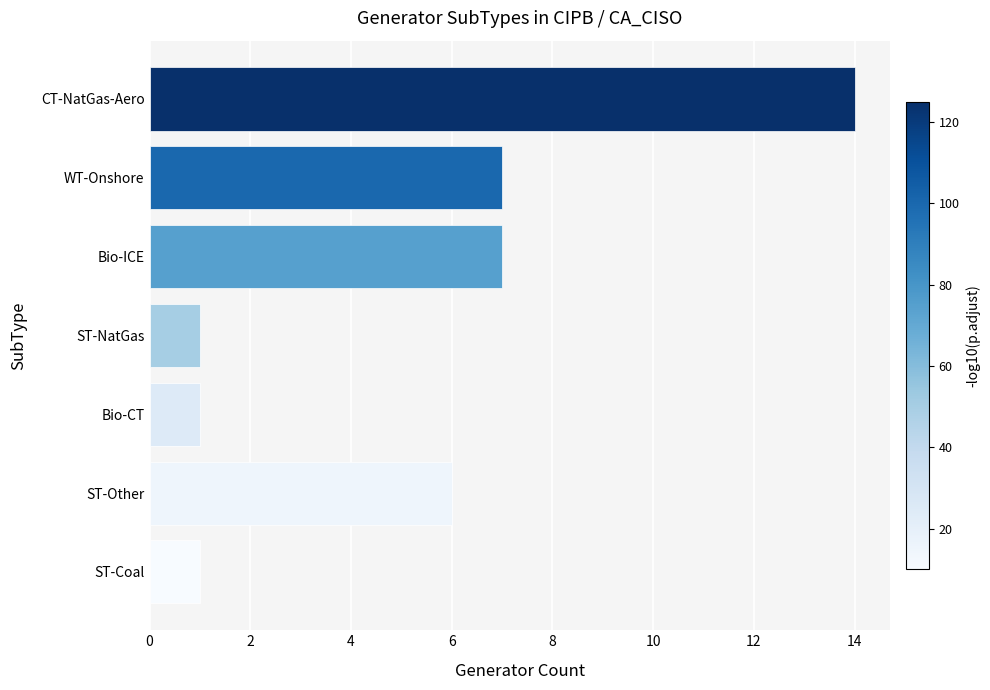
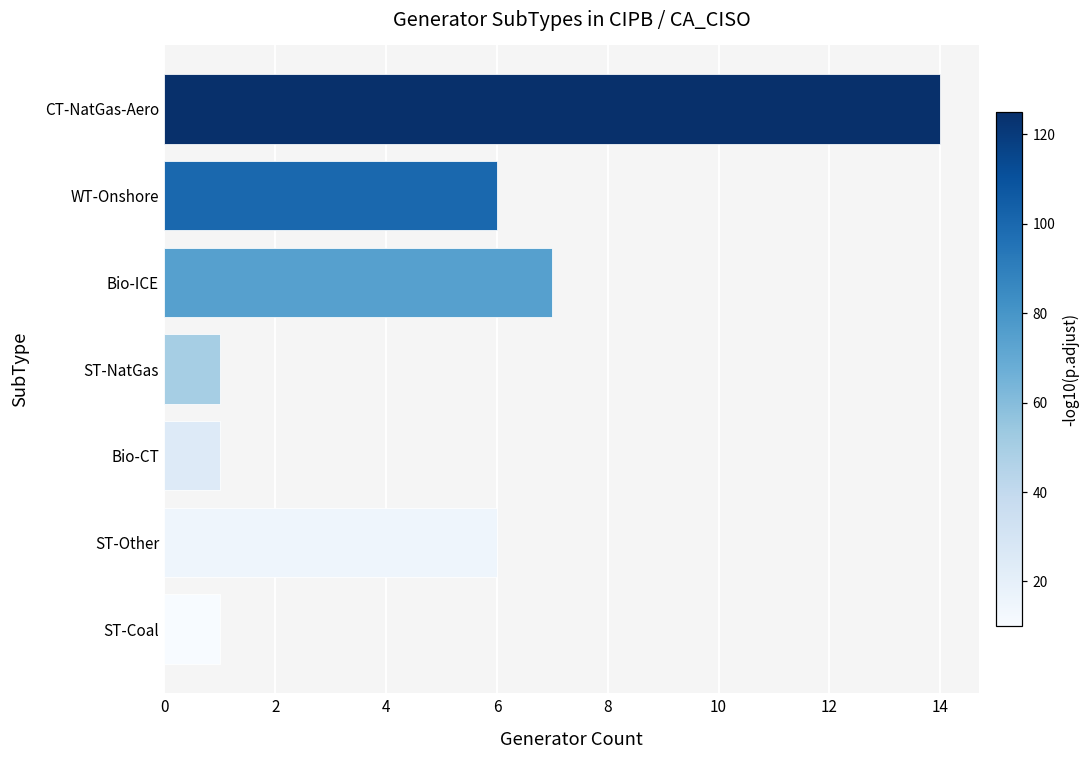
WT-Onshore: 7 -> 6
